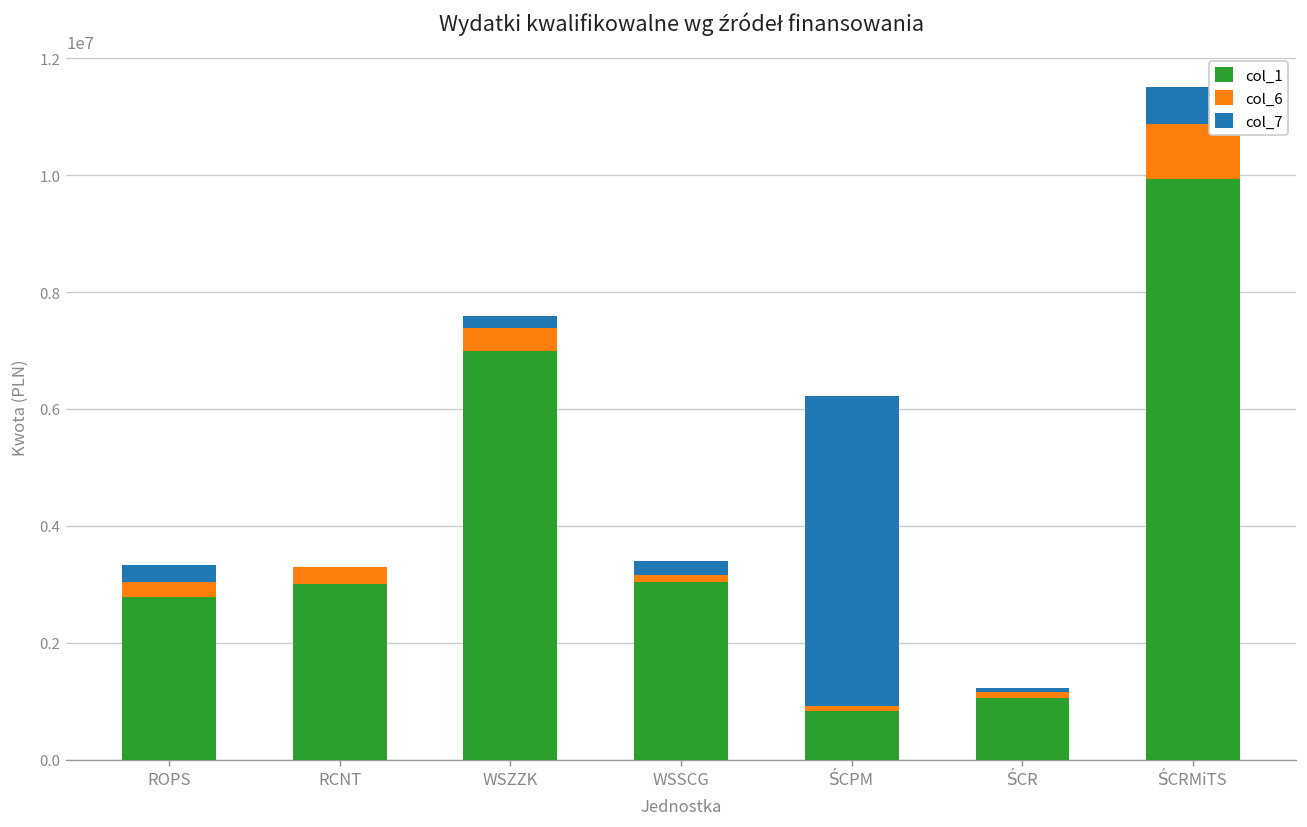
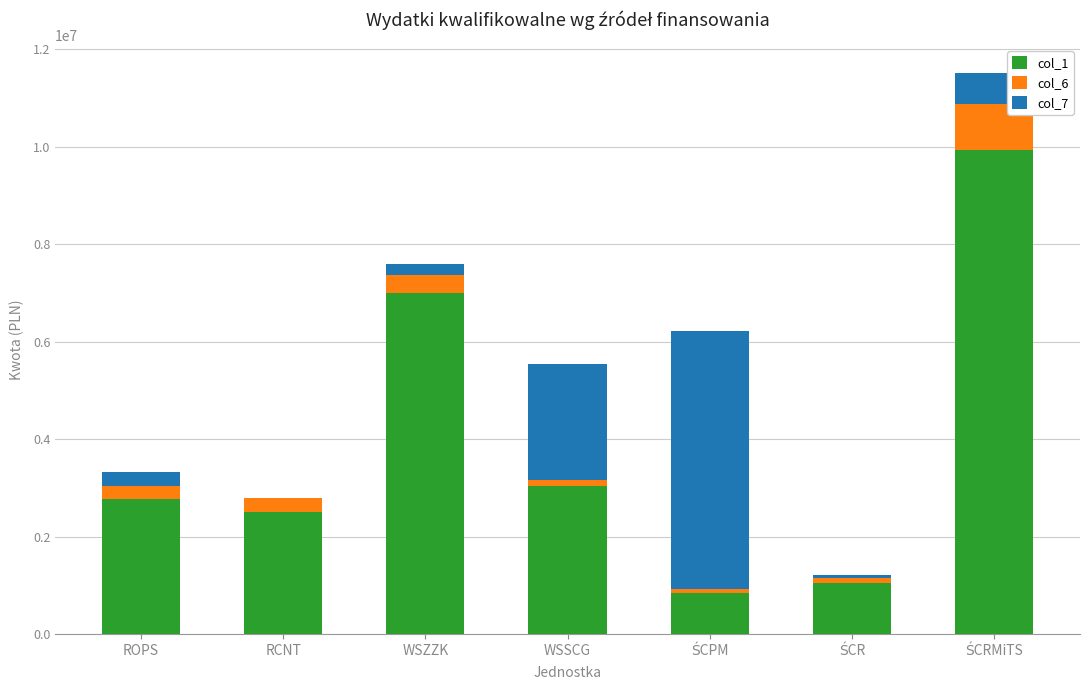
col_1, RCNT: 3000000 -> 2500000
col_7, WSSCG: 200000 -> 2400000
